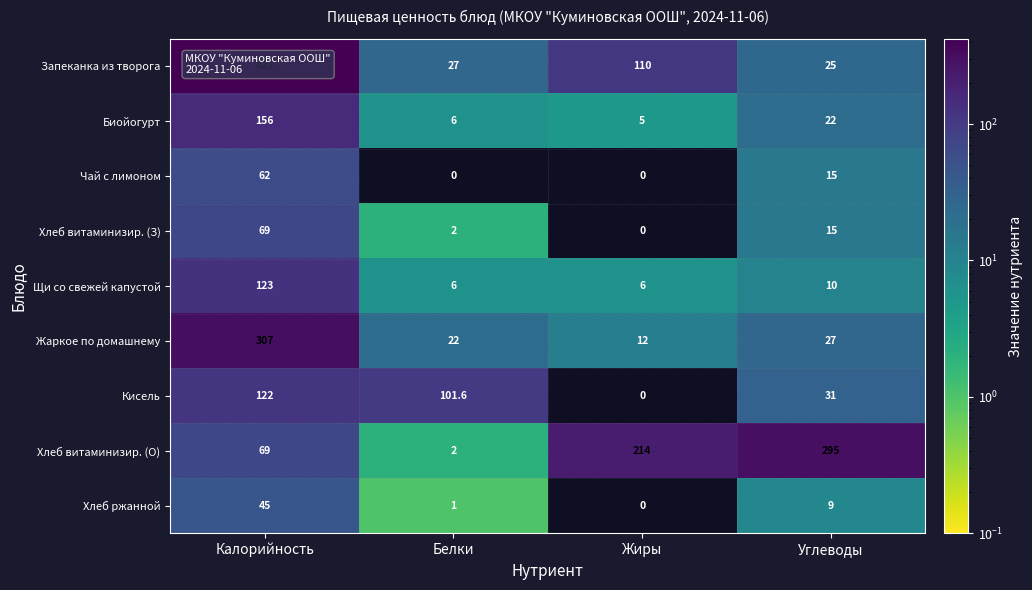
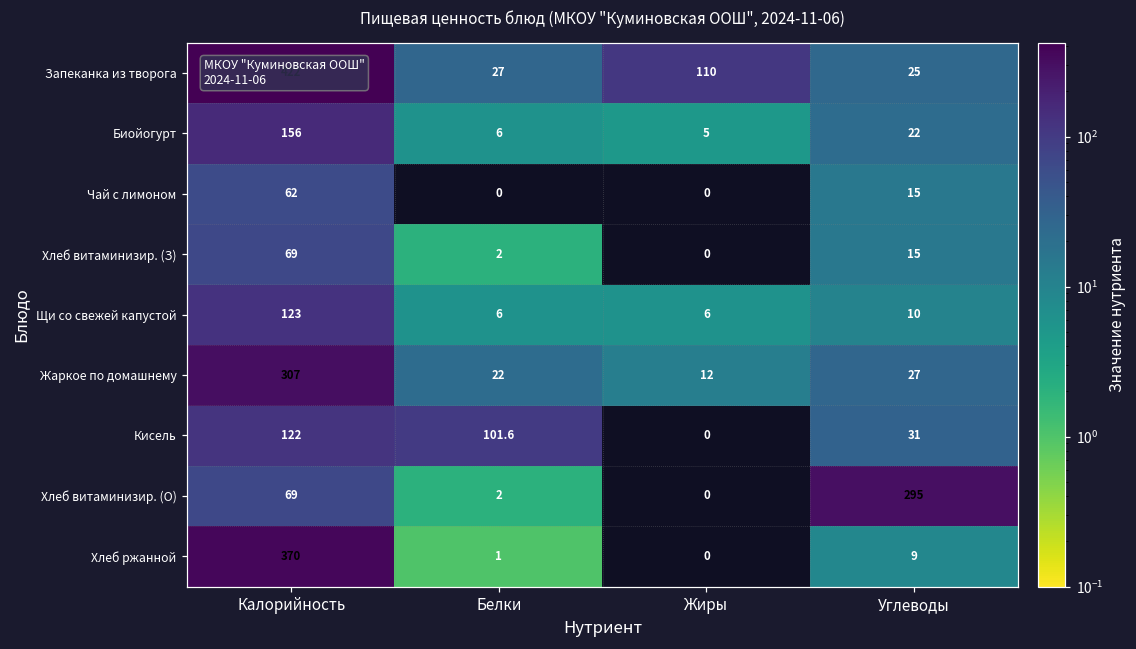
Хлеб витаминизир. (О), Жиры: 214 -> 0
Хлеб ржанной, Калорийность: 45 -> 370
